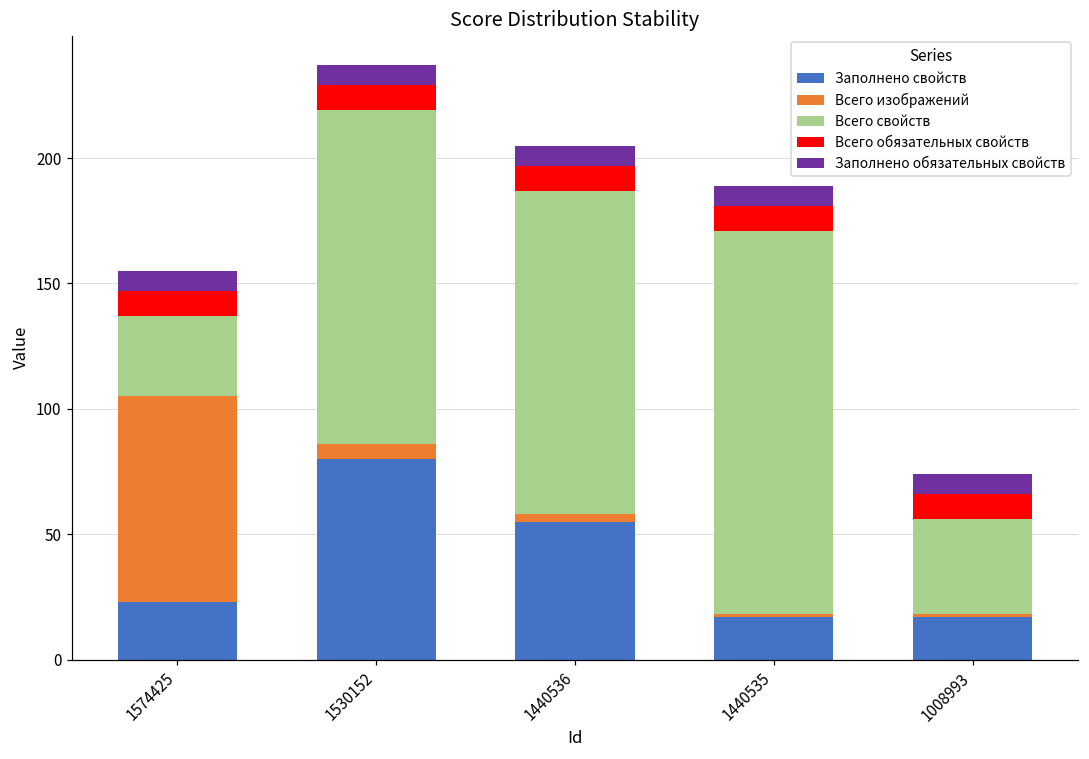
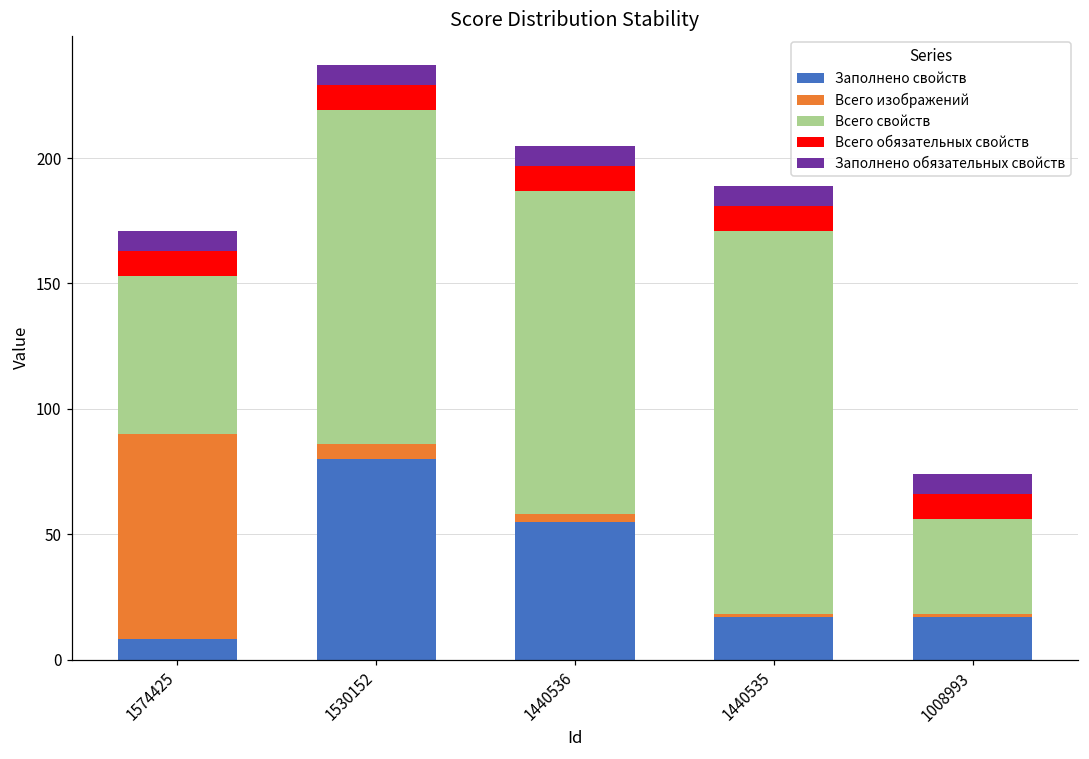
Заполнено свойств, 1574425: 23 -> 8
Всего свойств, 1574425: 32 -> 63
